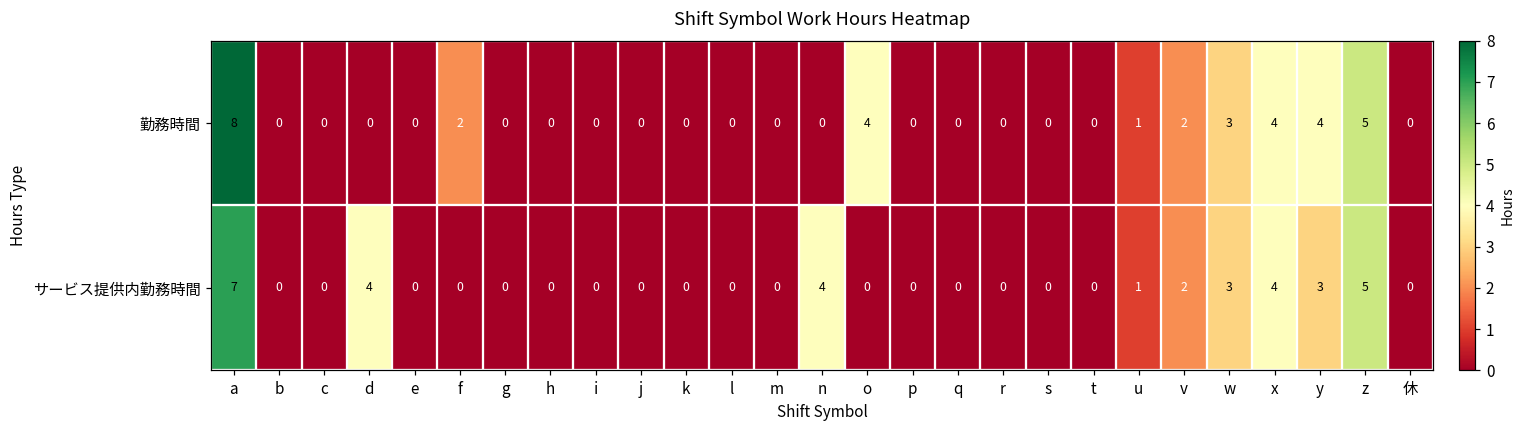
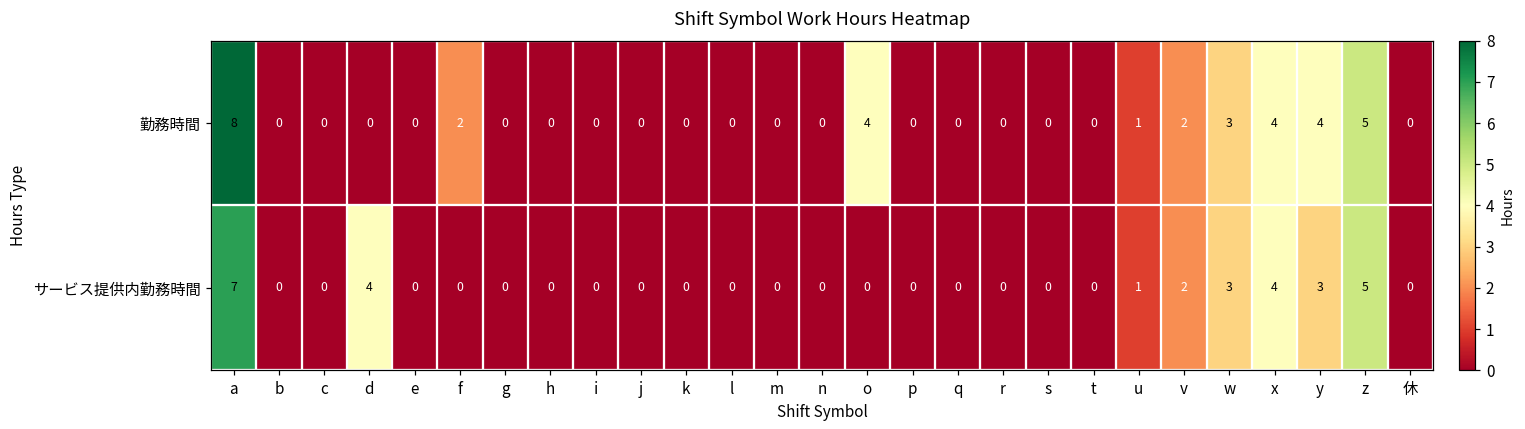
サービス提供内勤務時間, n: 4 -> 0
